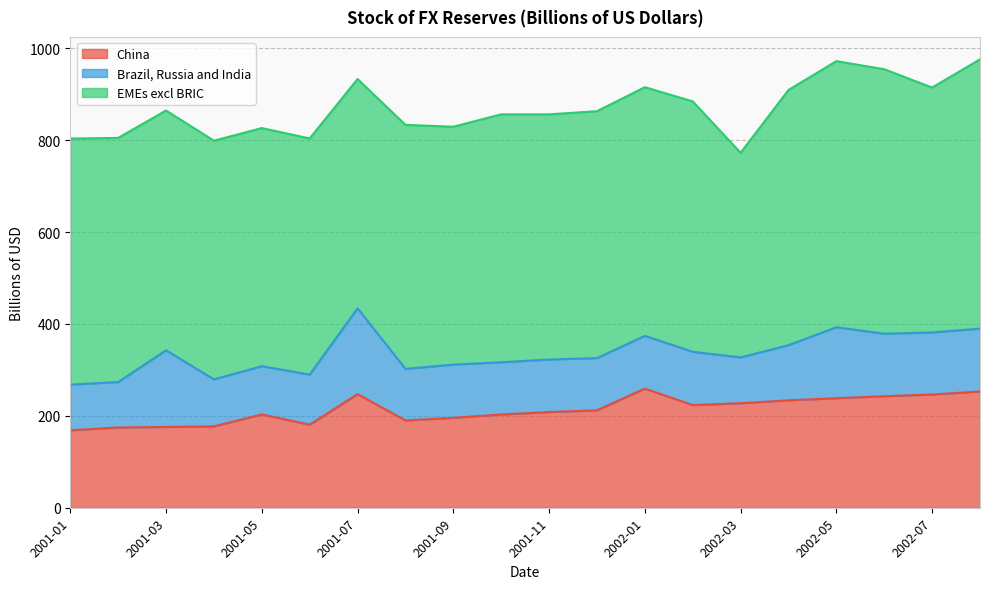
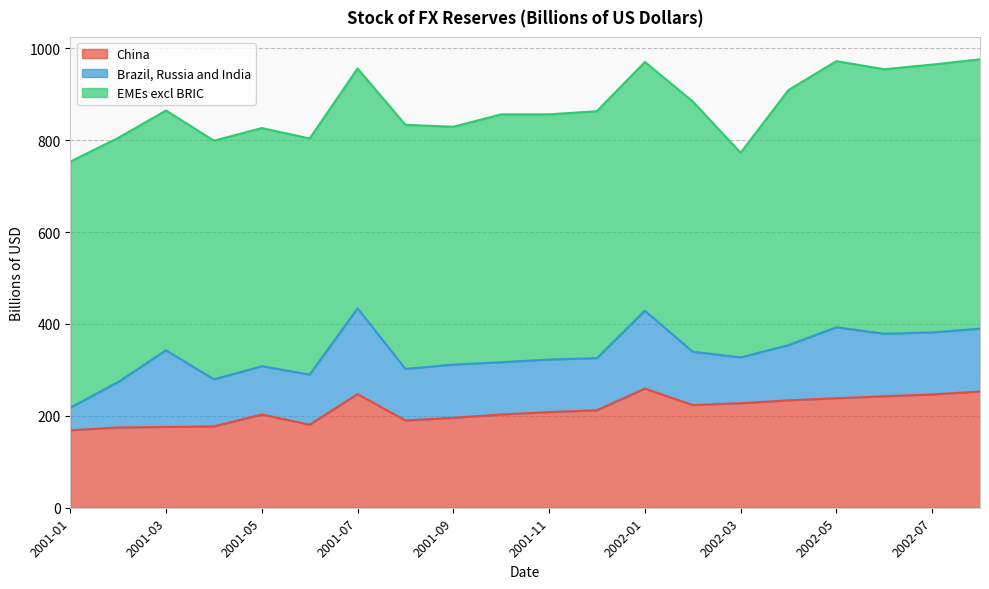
Brazil, Russia and India, 2001-01: 100 -> 50
EMEs excl BRIC, 2001-07: 500 -> 520
Brazil, Russia and India, 2002-01: 110 -> 170
EMEs excl BRIC, 2002-07: 530 -> 580
